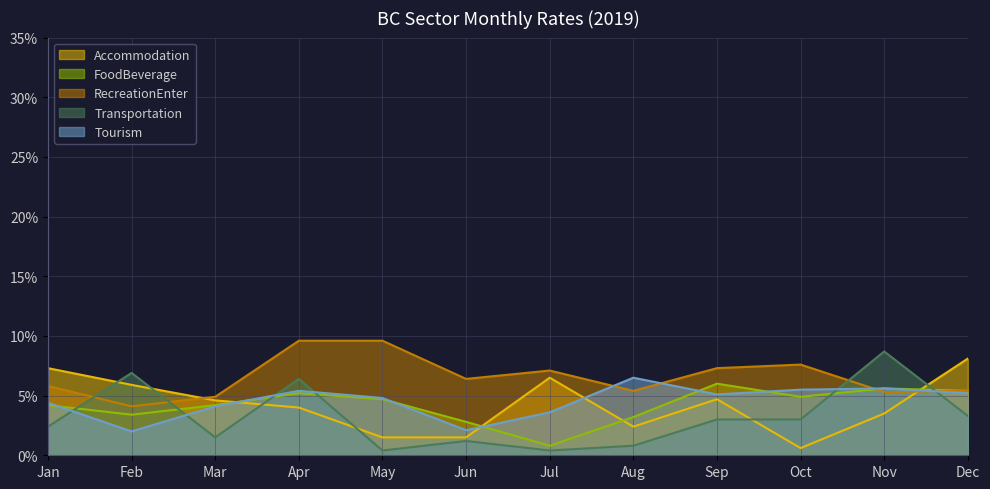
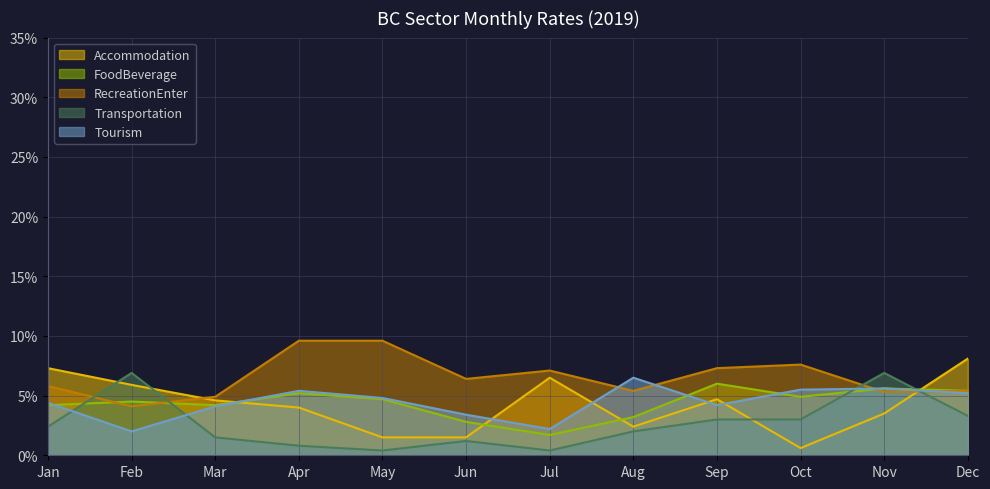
FoodBeverage, Feb: 3.4% -> 4.5%
Transportation, Apr: 6.4% -> 0.8%
Tourism, Jun: 2.1% -> 3.4%
FoodBeverage, Jul: 0.8% -> 1.7%
Tourism, Jul: 3.6% -> 2.2%
Transportation, Aug: 0.8% -> 2.0%
Tourism, Sep: 5.1% -> 4.2%
Transportation, Nov: 8.7% -> 6.9%
